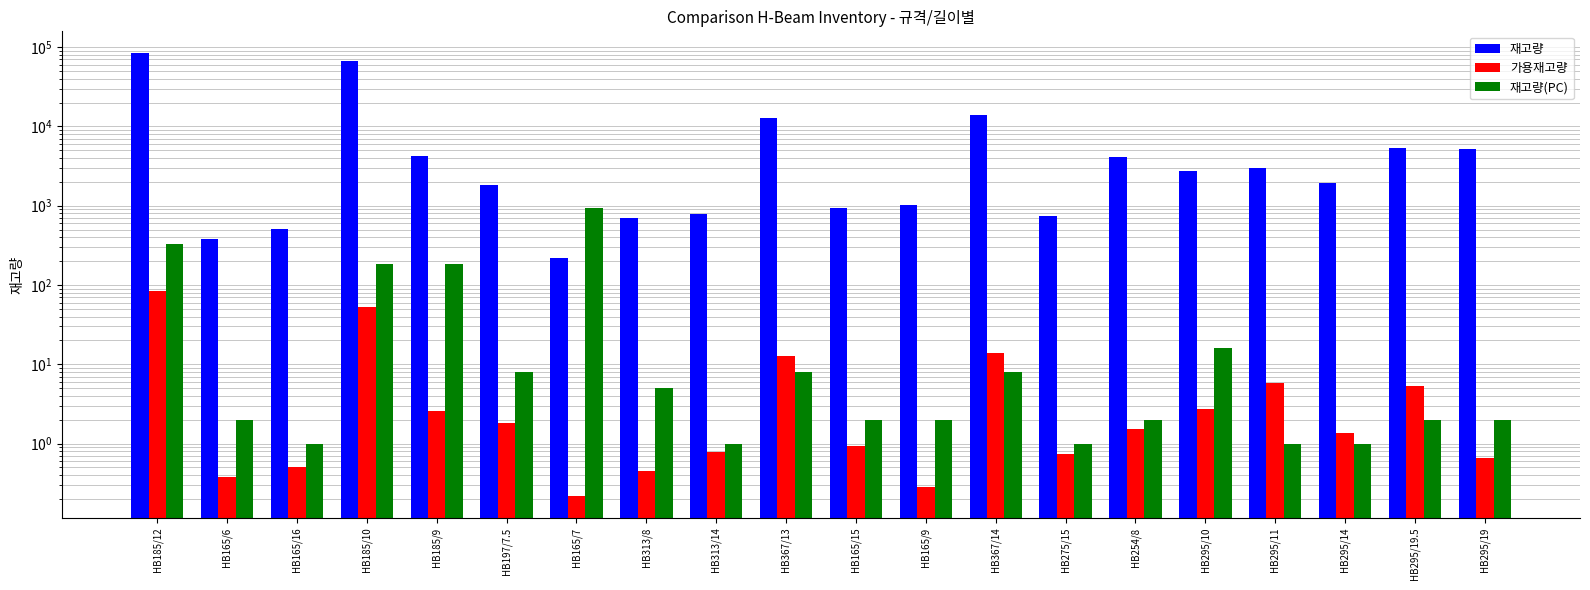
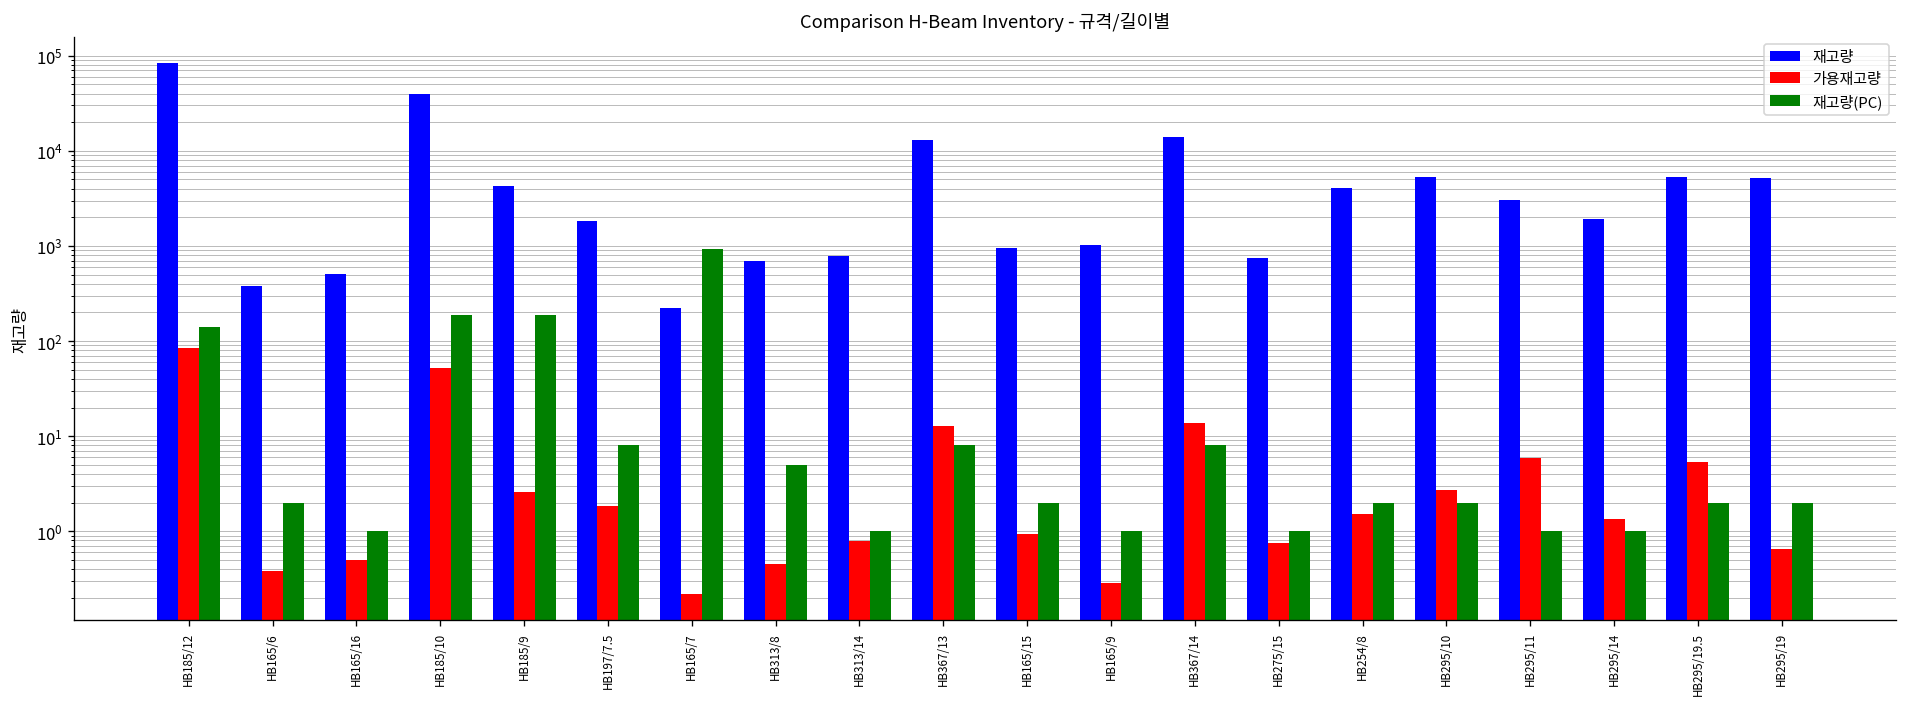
재고량(PC), HB185/12: 330 -> 140
재고량, HB185/10: 70000 -> 40000
재고량(PC), HB165/9: 2 -> 1
재고량, HB295/10: 2700 -> 5000
재고량(PC), HB295/10: 16 -> 2
